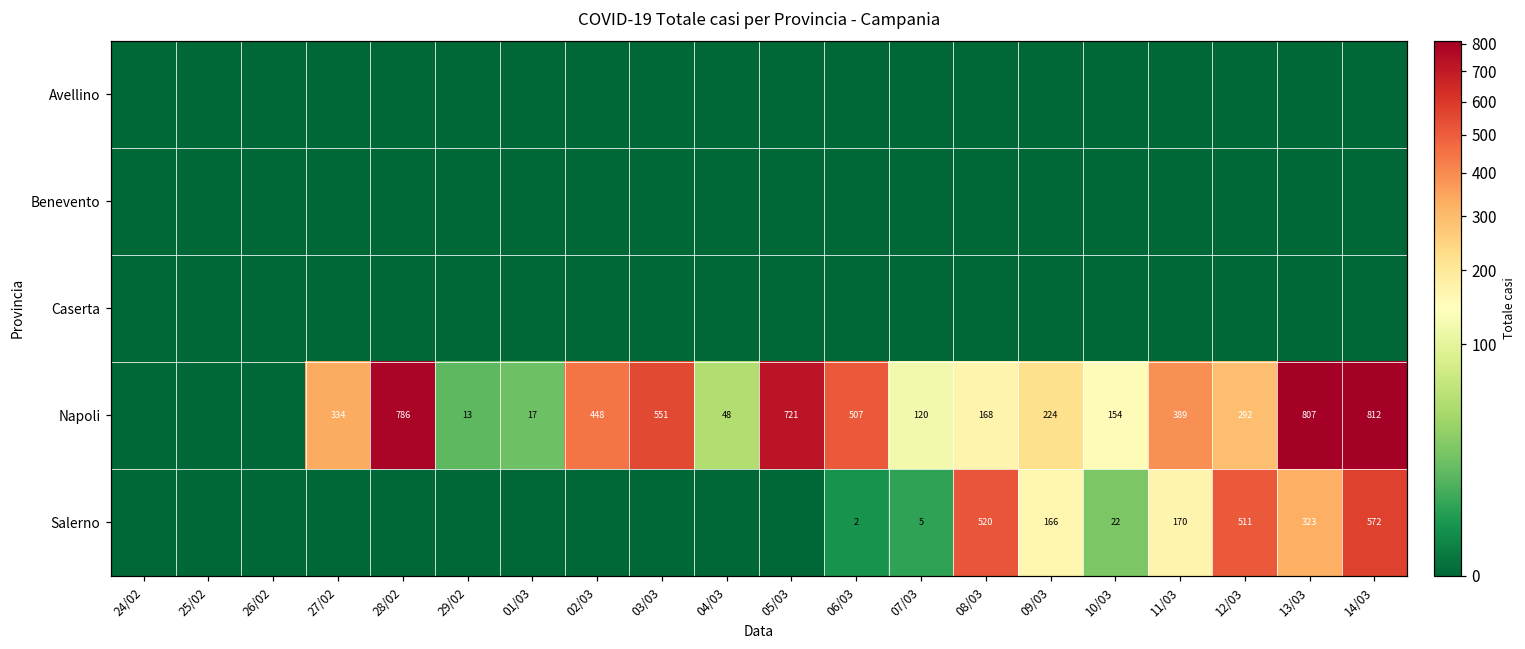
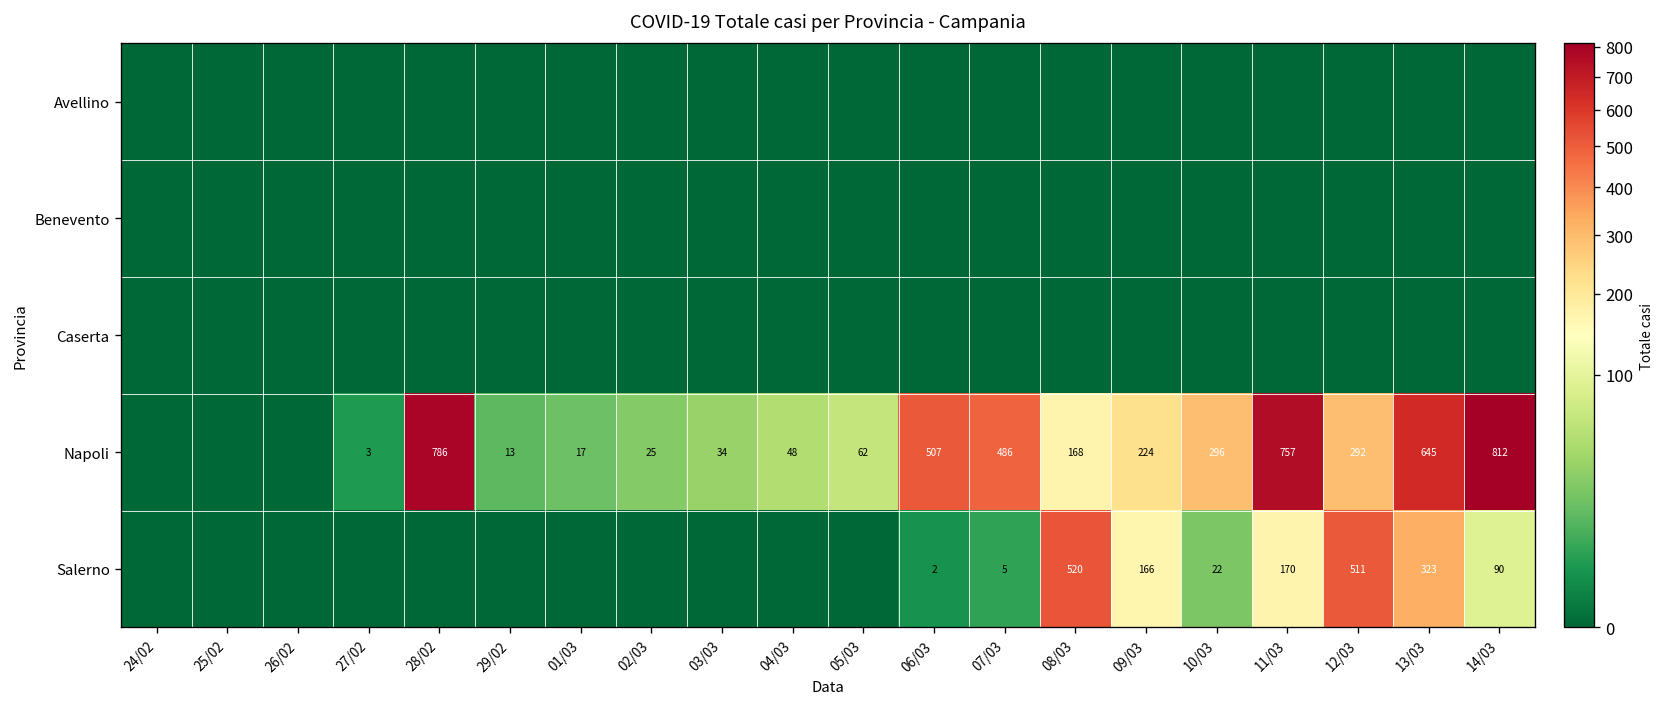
Napoli, 27/02: 334 -> 3
Napoli, 02/03: 448 -> 25
Napoli, 03/03: 551 -> 34
Napoli, 05/03: 721 -> 62
Napoli, 07/03: 120 -> 486
Napoli, 10/03: 154 -> 296
Napoli, 11/03: 389 -> 757
Napoli, 13/03: 807 -> 645
Salerno, 14/03: 572 -> 90
